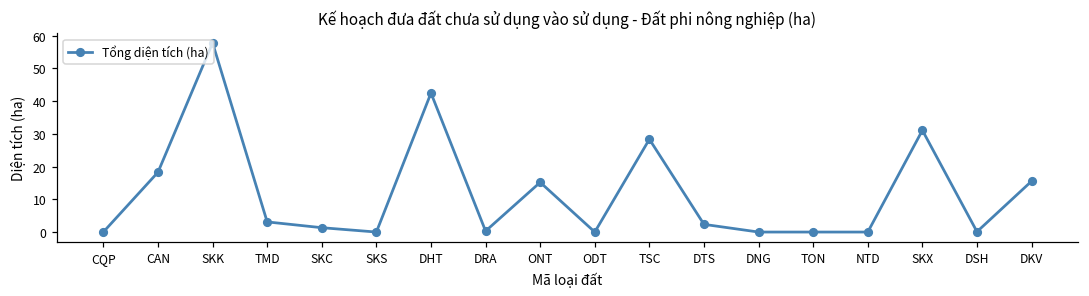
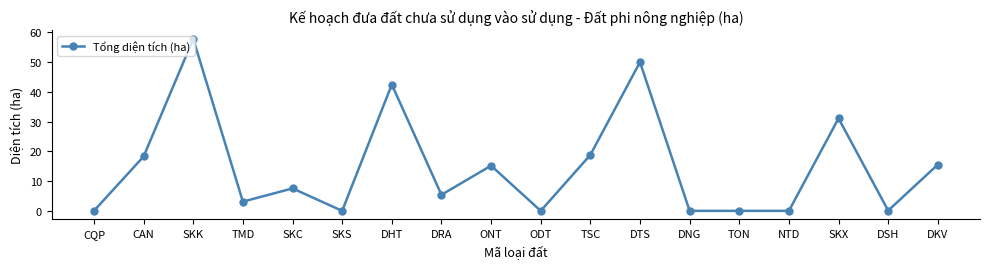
SKC: 1 -> 8
DRA: 0 -> 5
TSC: 28 -> 19
DTS: 2 -> 50
